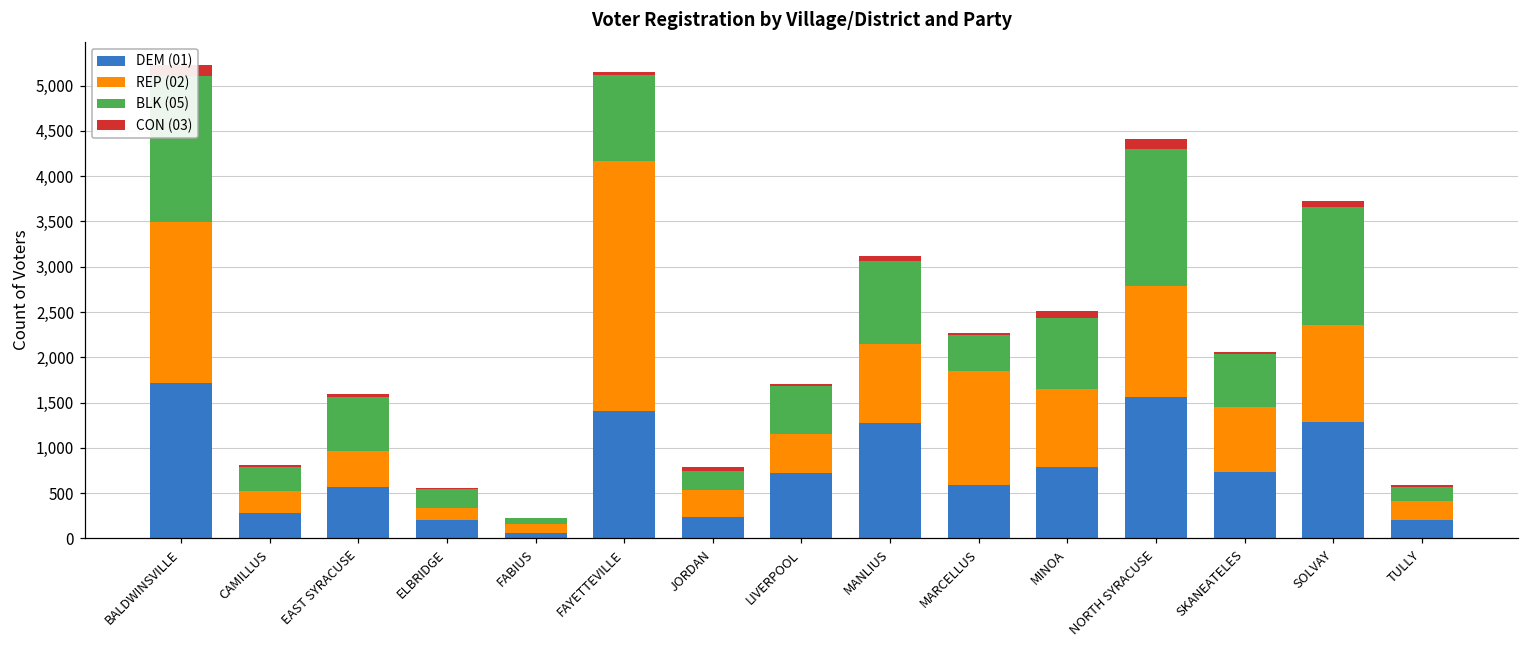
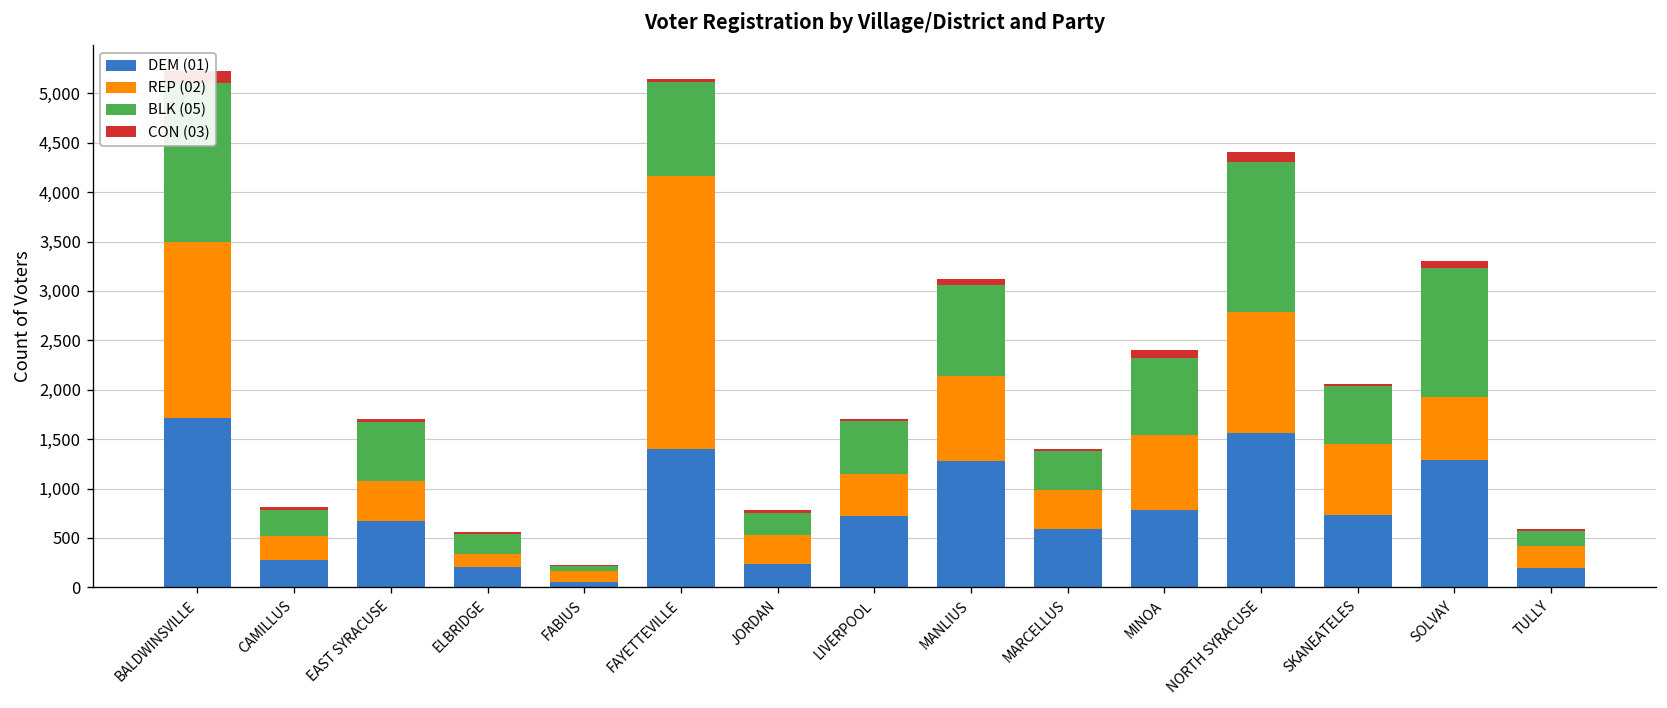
DEM (01), EAST SYRACUSE: 600 -> 700
REP (02), MARCELLUS: 1,300 -> 400
REP (02), MINOA: 900 -> 800
REP (02), SOLVAY: 1,100 -> 600
